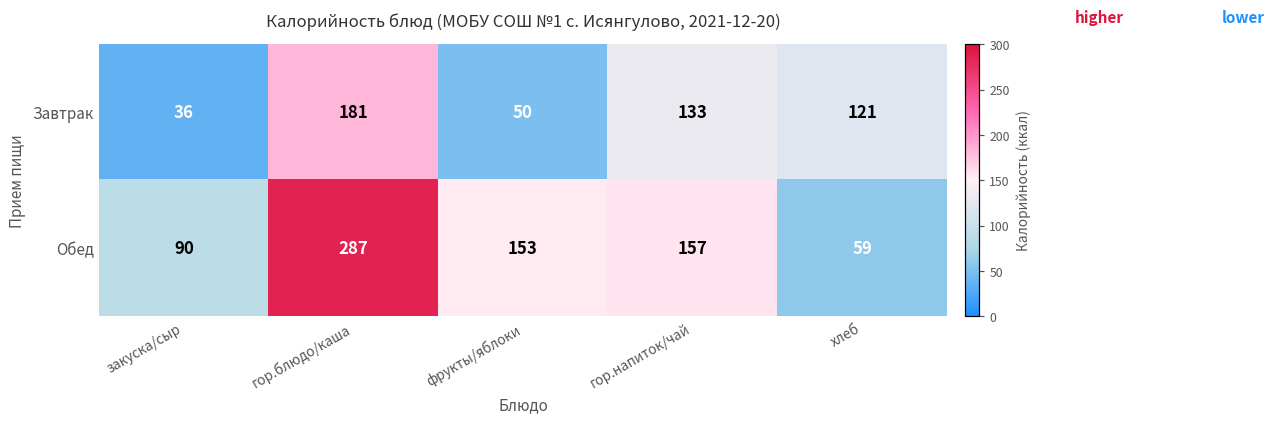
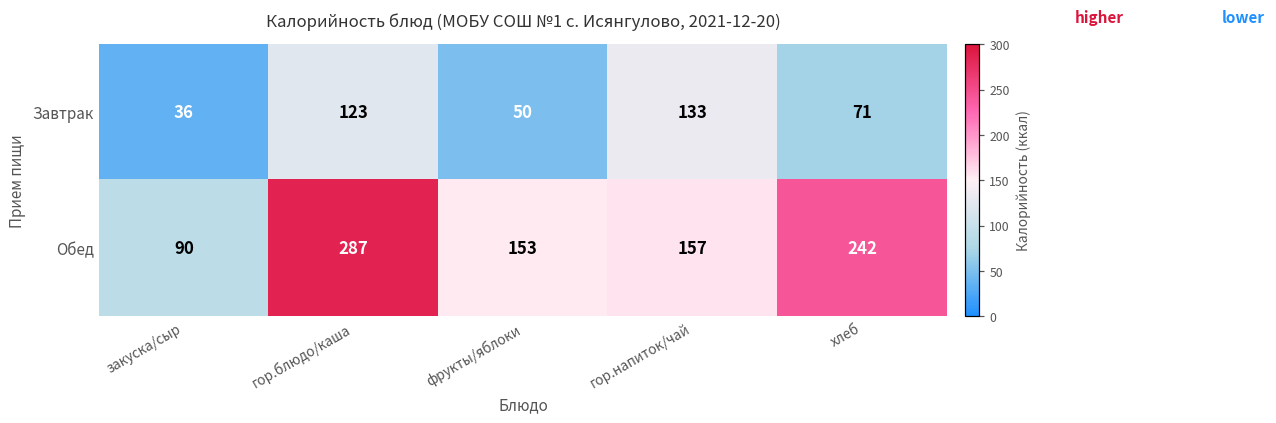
Завтрак, гор.блюдо/каша: 181 -> 123
Завтрак, хлеб: 121 -> 71
Обед, хлеб: 59 -> 242
